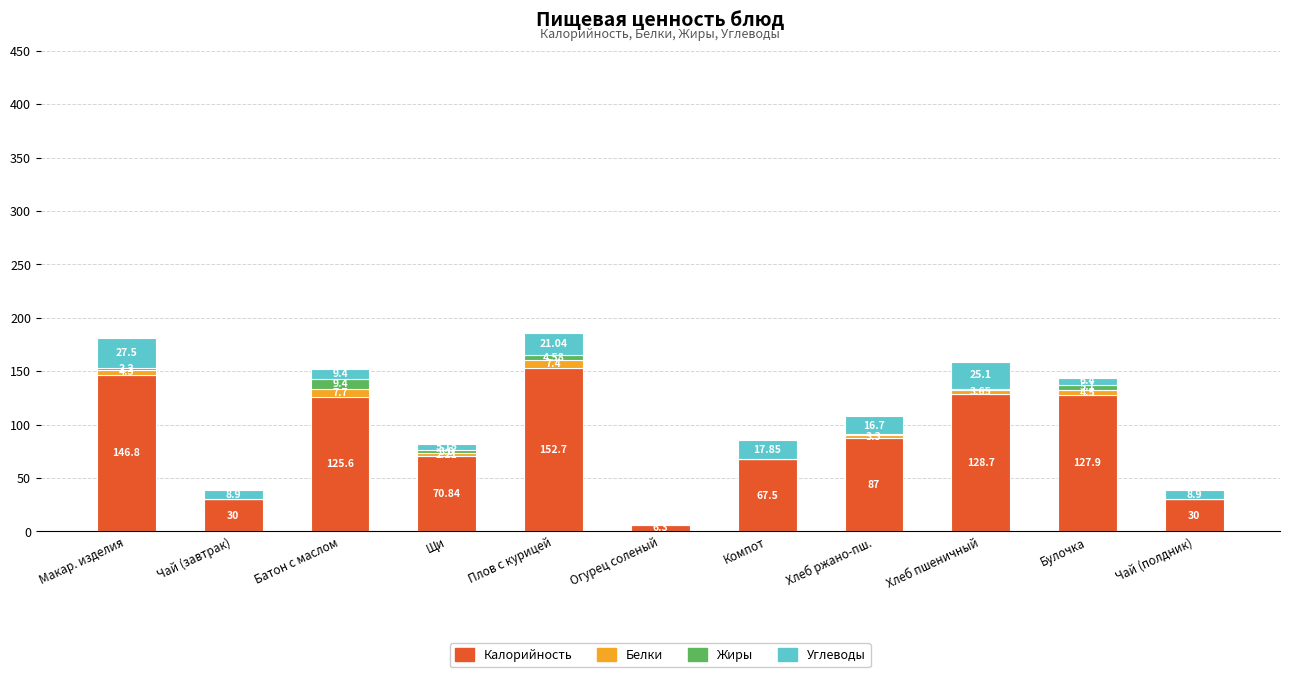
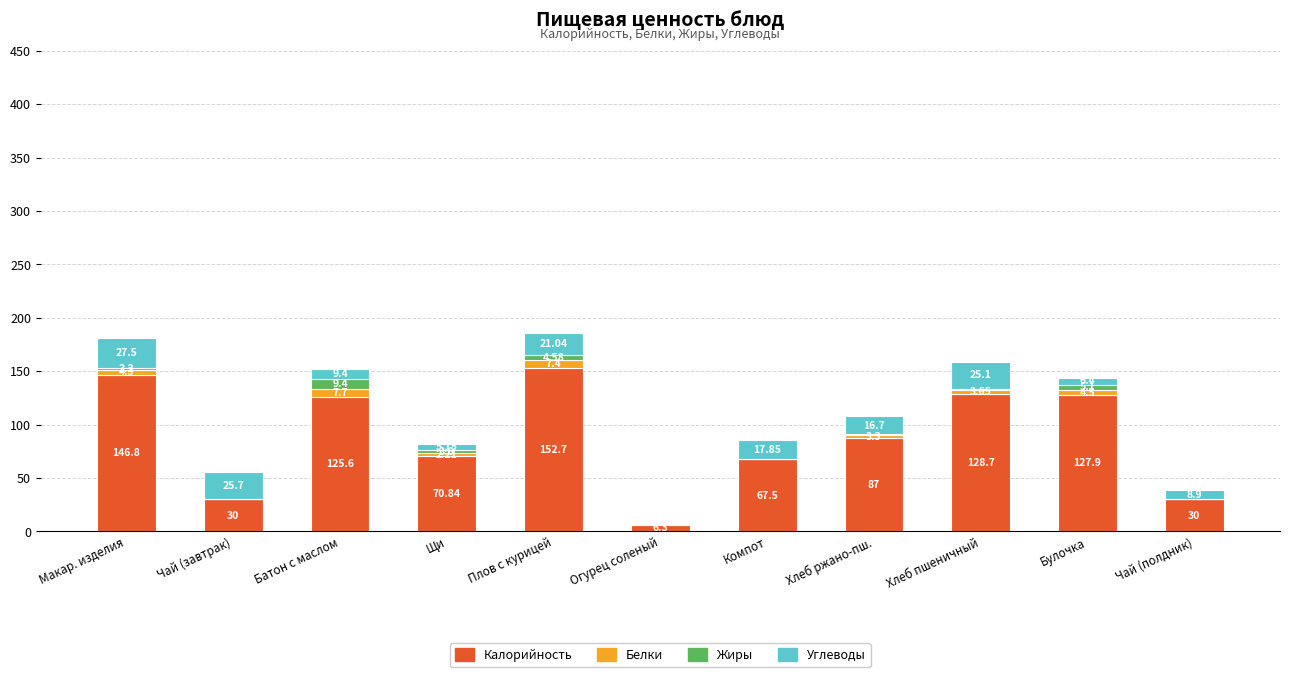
Углеводы, Чай (завтрак): 8.9 -> 25.7
